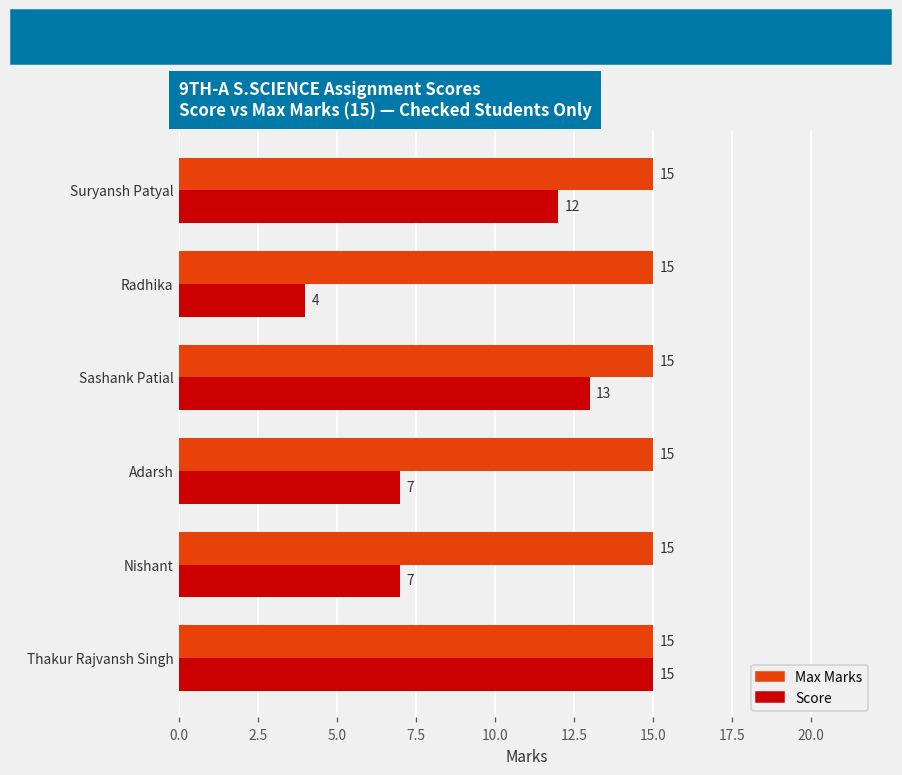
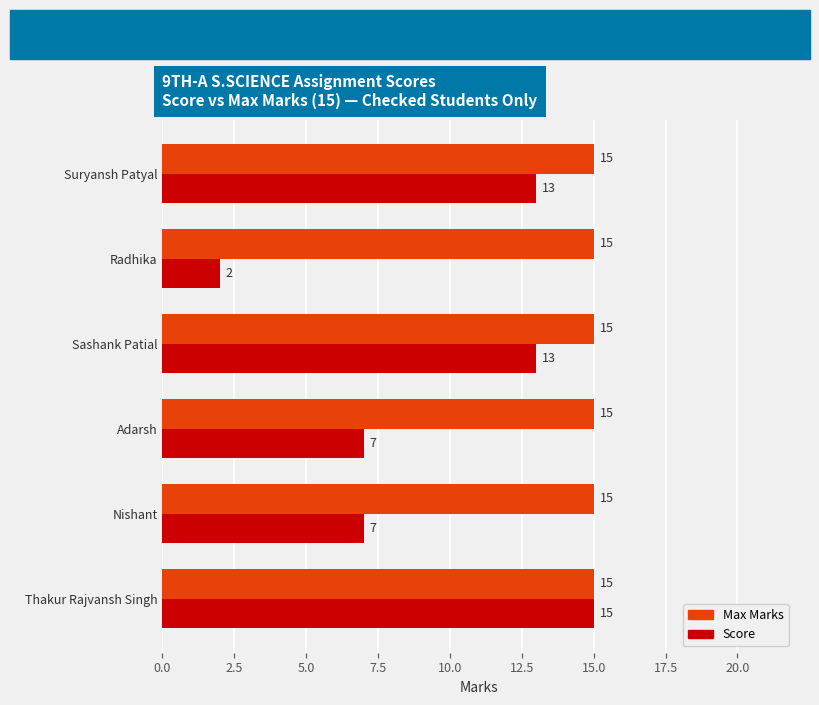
Score, Suryansh Patyal: 12 -> 13
Score, Radhika: 4 -> 2
